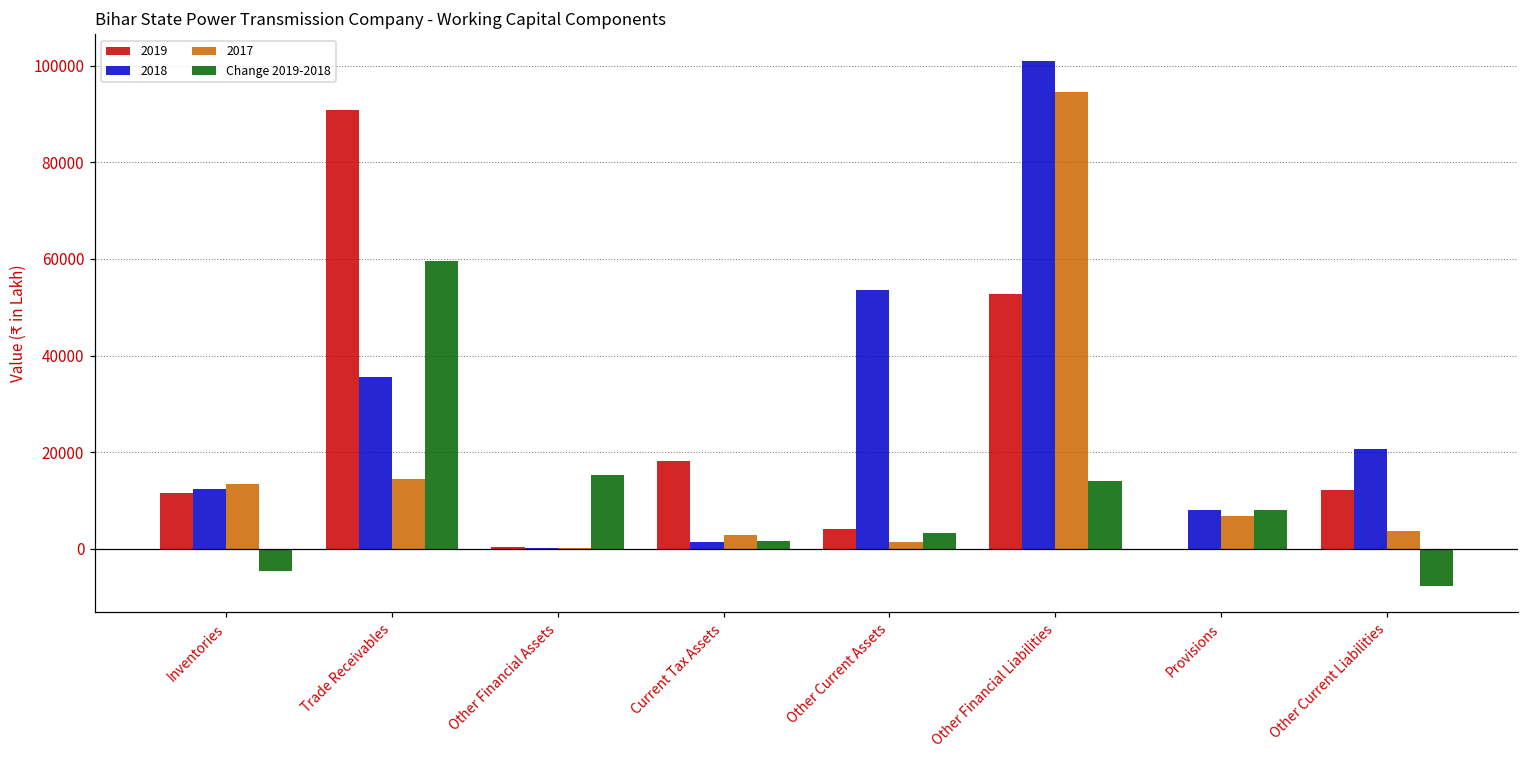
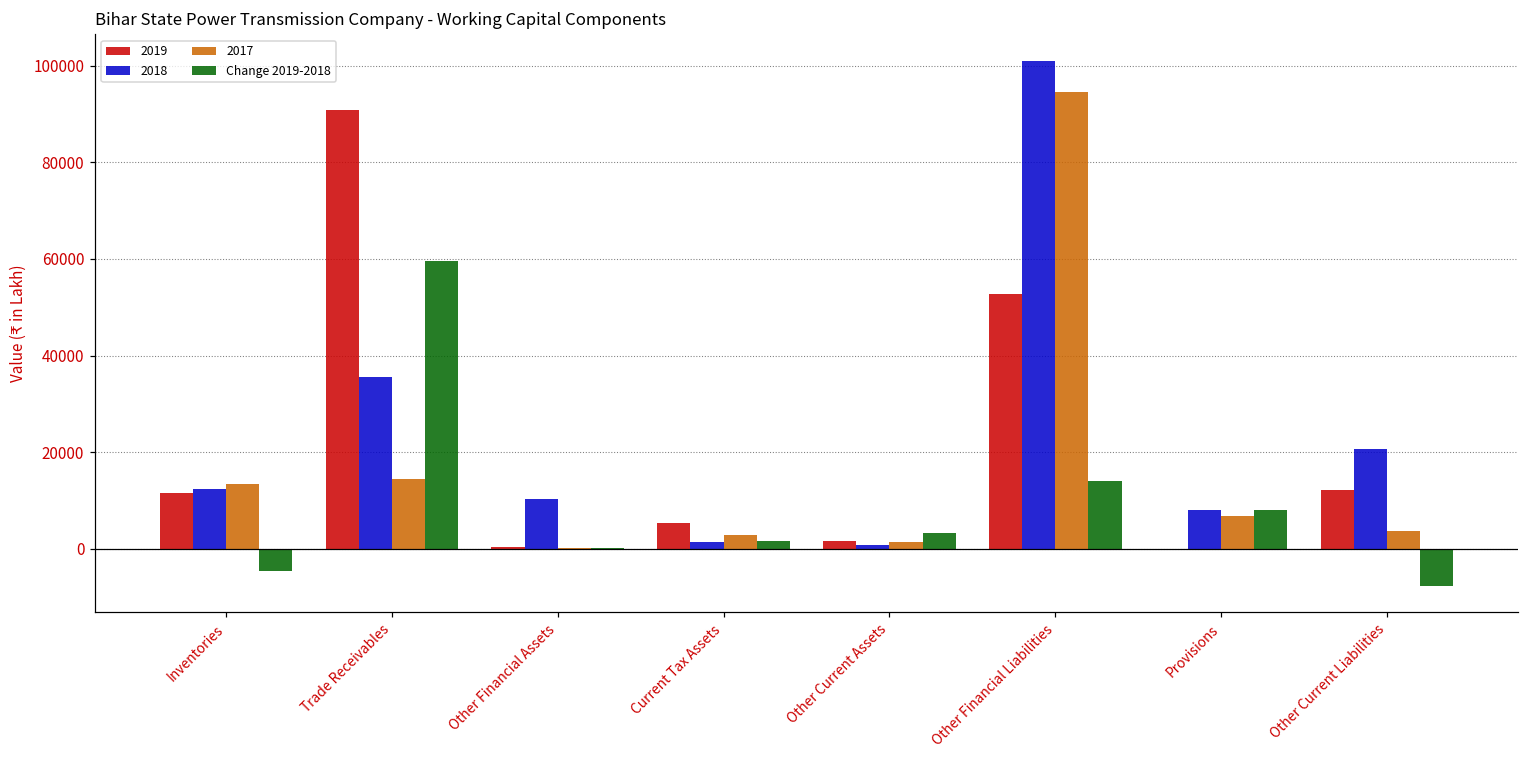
2018, Other Financial Assets: 0 -> 10000
Change 2019-2018, Other Financial Assets: 15000 -> 0
2019, Current Tax Assets: 18000 -> 5000
2019, Other Current Assets: 4000 -> 2000
2018, Other Current Assets: 54000 -> 1000
